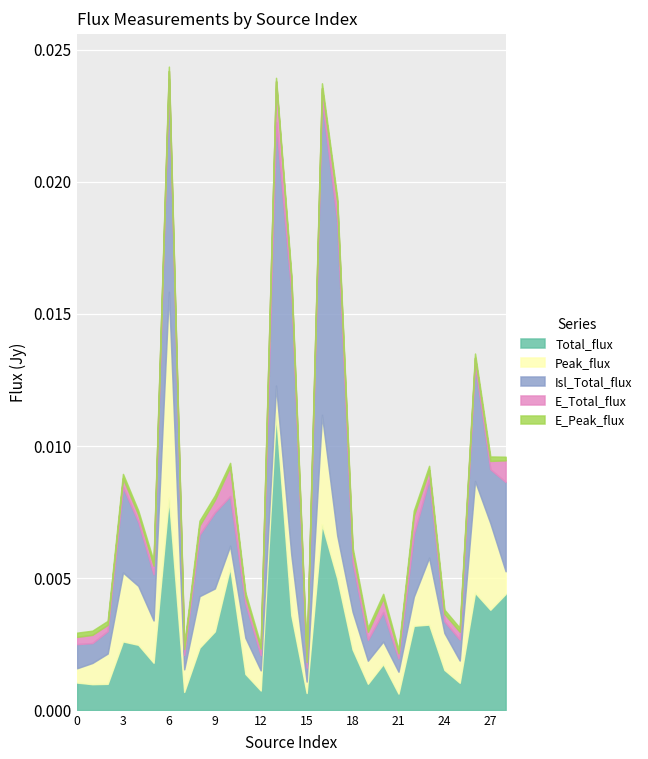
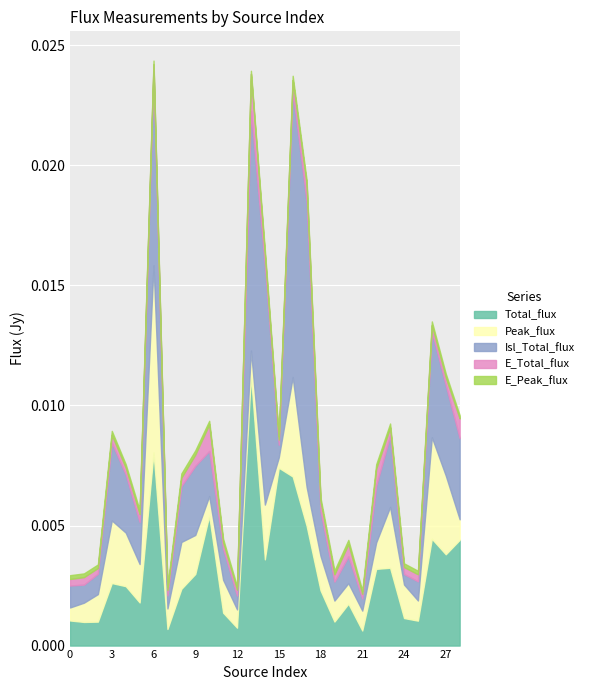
Total_flux, 15: 0.0007 -> 0.0074
Total_flux, 24: 0.0015 -> 0.0011
Isl_Total_flux, 27: 0.0020 -> 0.0038
